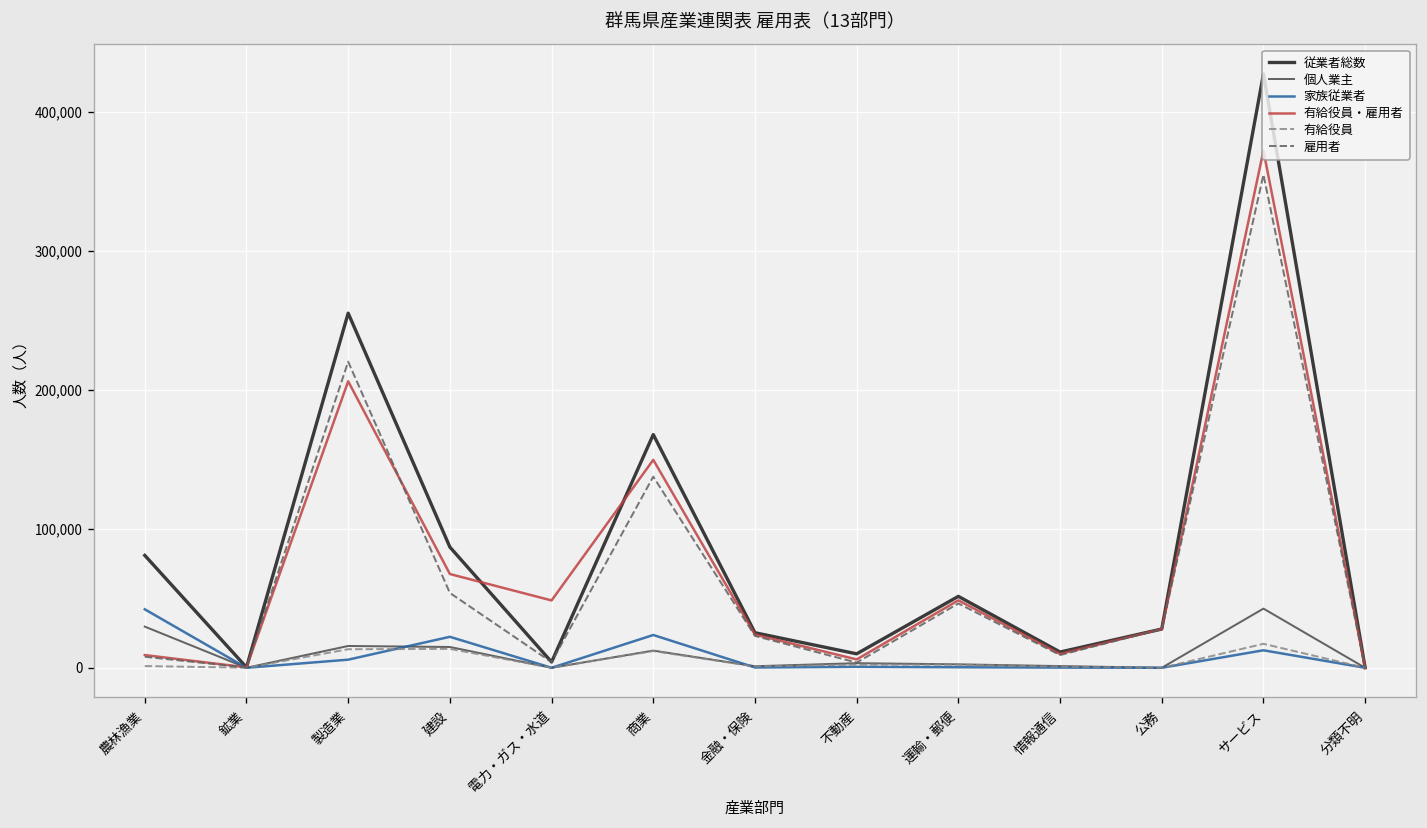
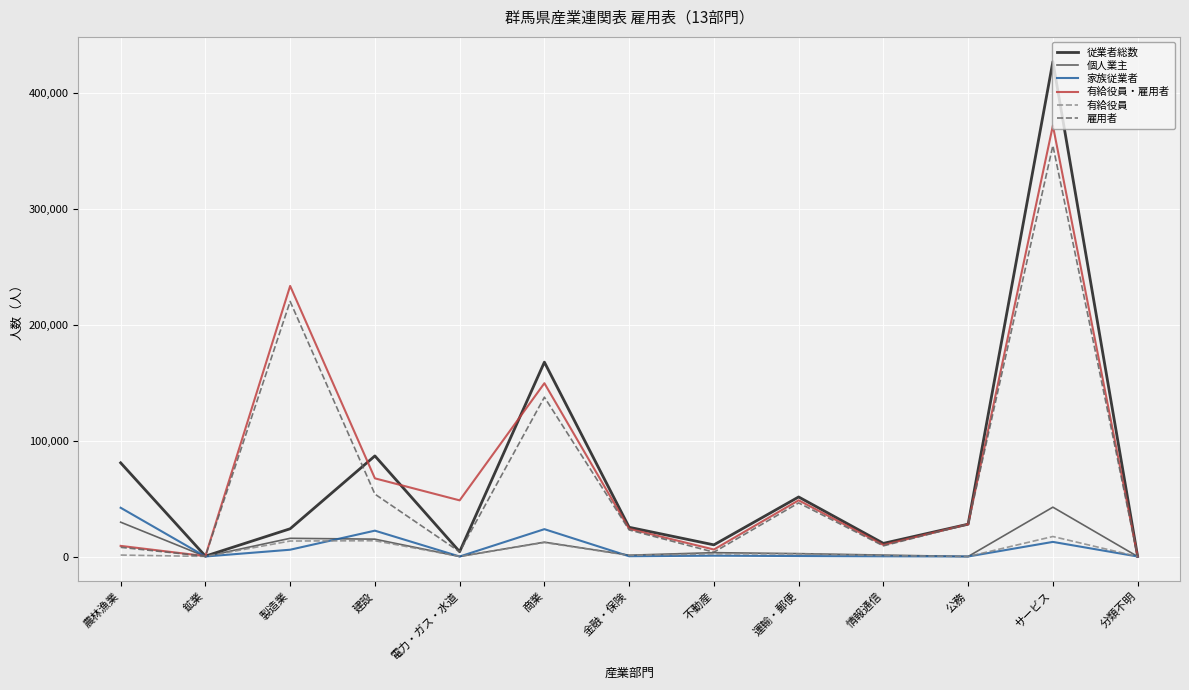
従業者総数, 製造業: 255,000 -> 24,000
有給役員・雇用者, 製造業: 206,000 -> 233,000
